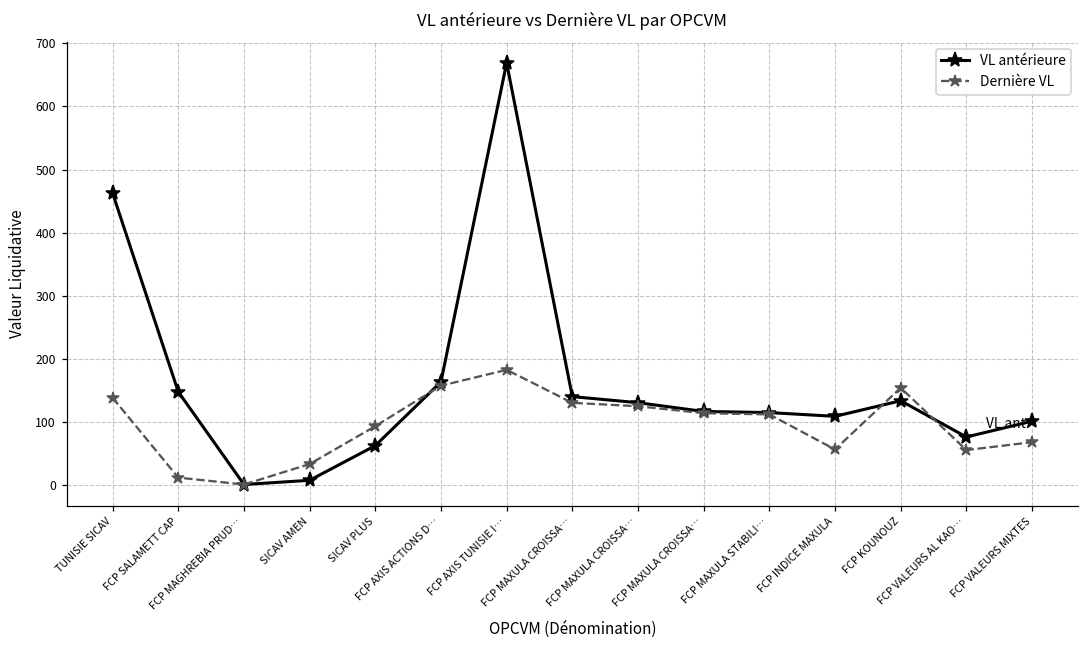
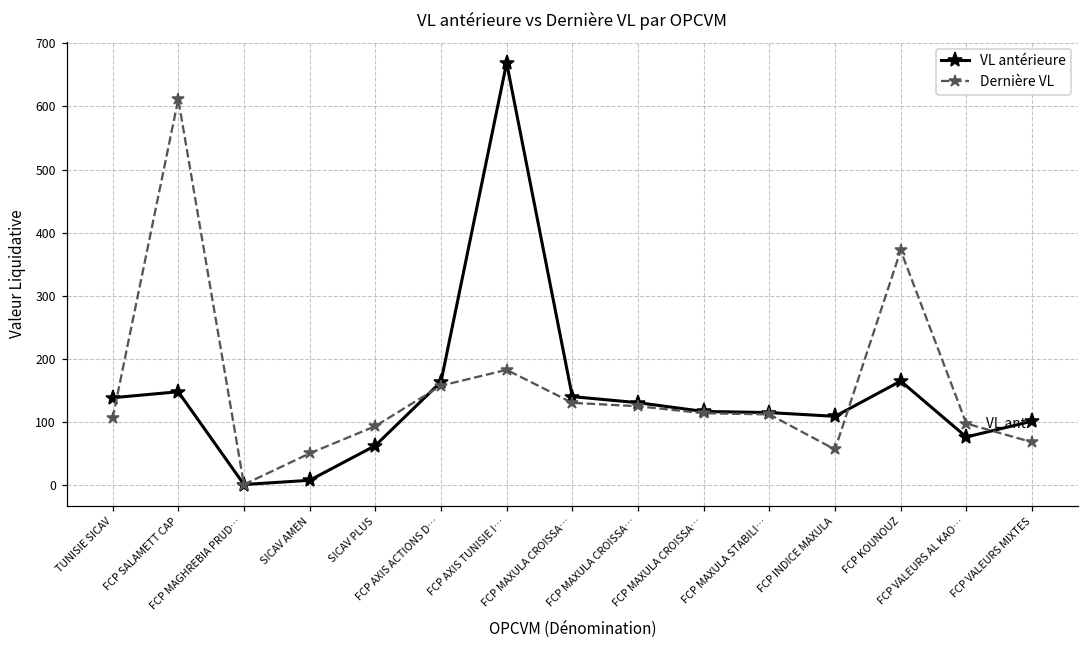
VL antérieure, TUNISIE SICAV: 460 -> 140
Dernière VL, TUNISIE SICAV: 140 -> 110
Dernière VL, FCP SALAMETT CAP: 10 -> 610
Dernière VL, SICAV AMEN: 30 -> 50
VL antérieure, FCP KOUNOUZ: 130 -> 170
Dernière VL, FCP KOUNOUZ: 150 -> 370
Dernière VL, FCP VALEURS AL KAO…: 60 -> 100
